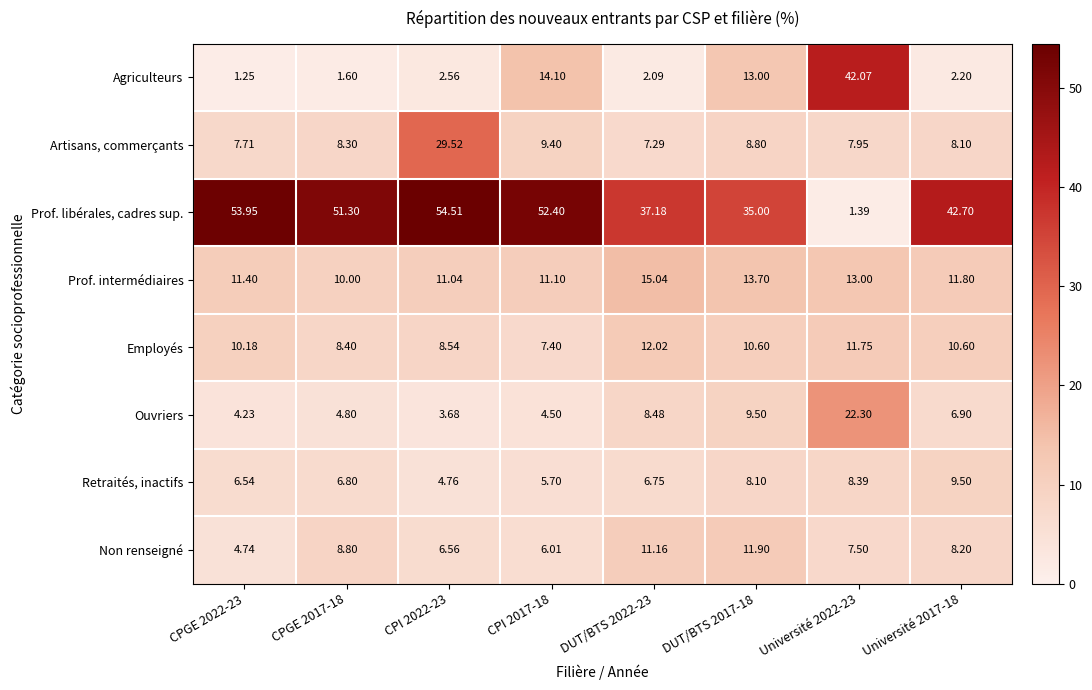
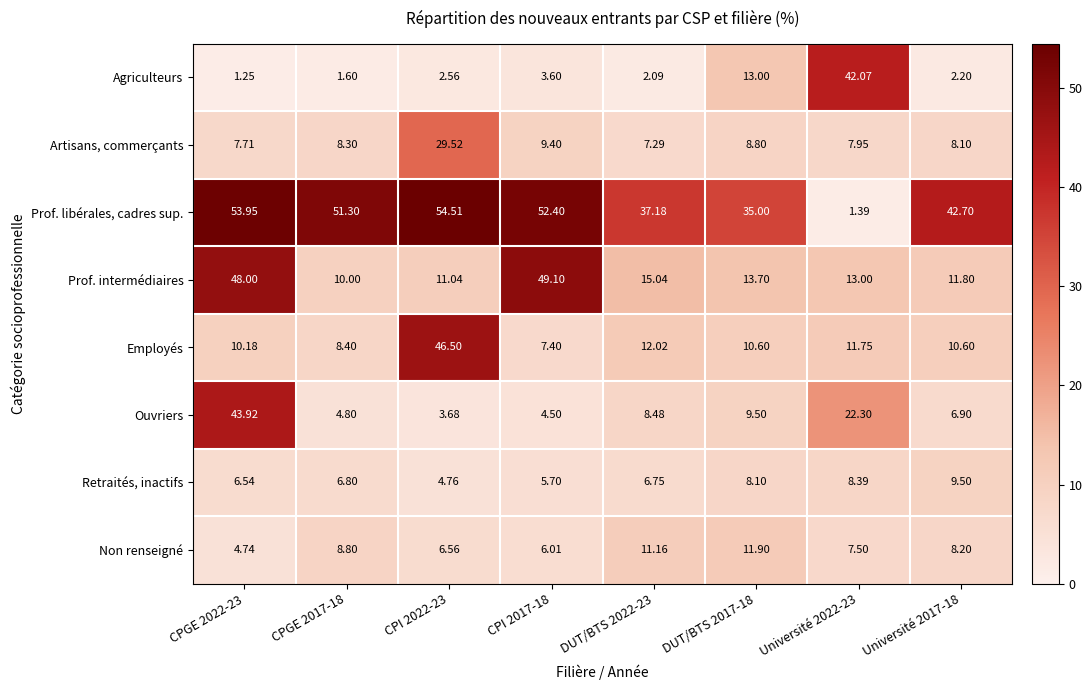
Agriculteurs, CPI 2017-18: 14.10 -> 3.60
Prof. intermédiaires, CPGE 2022-23: 11.40 -> 48.00
Prof. intermédiaires, CPI 2017-18: 11.10 -> 49.10
Employés, CPI 2022-23: 8.54 -> 46.50
Ouvriers, CPGE 2022-23: 4.23 -> 43.92
